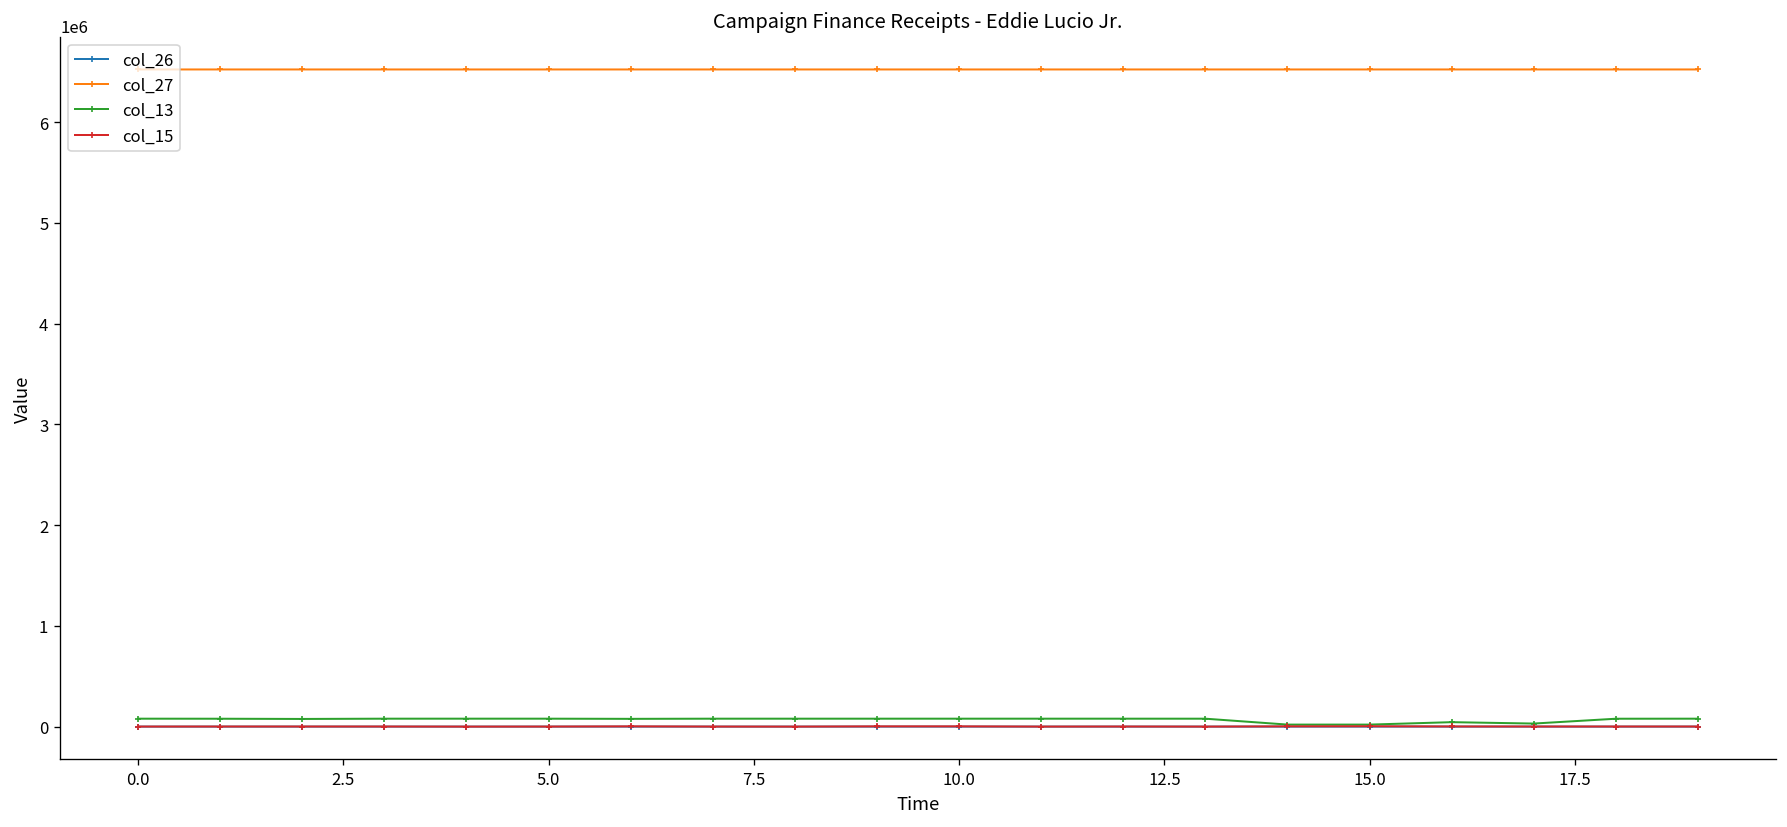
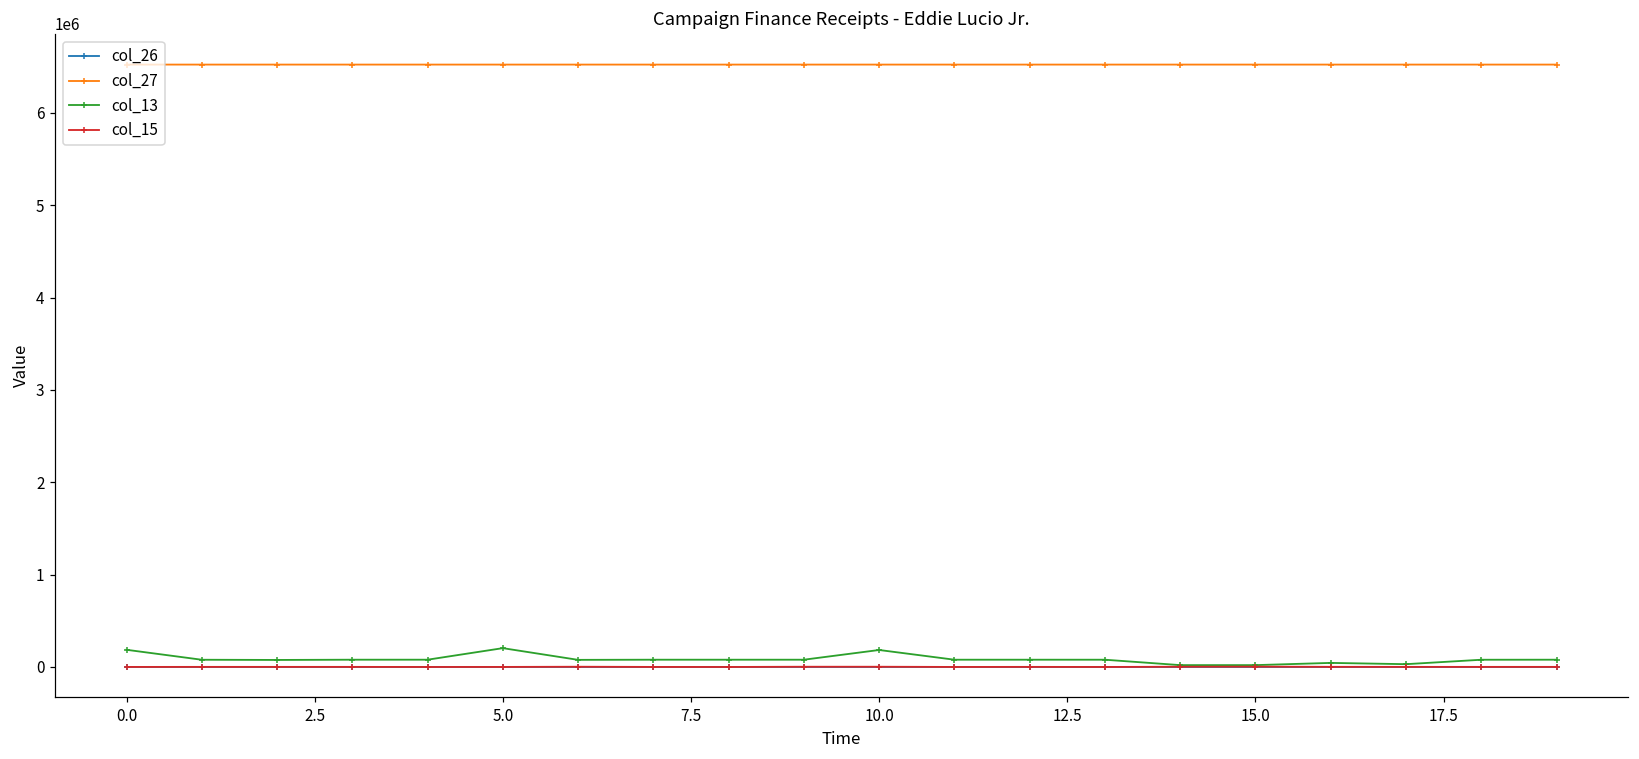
col_13, 0.0: 100000 -> 200000
col_13, 5.0: 100000 -> 200000
col_13, 10.0: 100000 -> 200000
